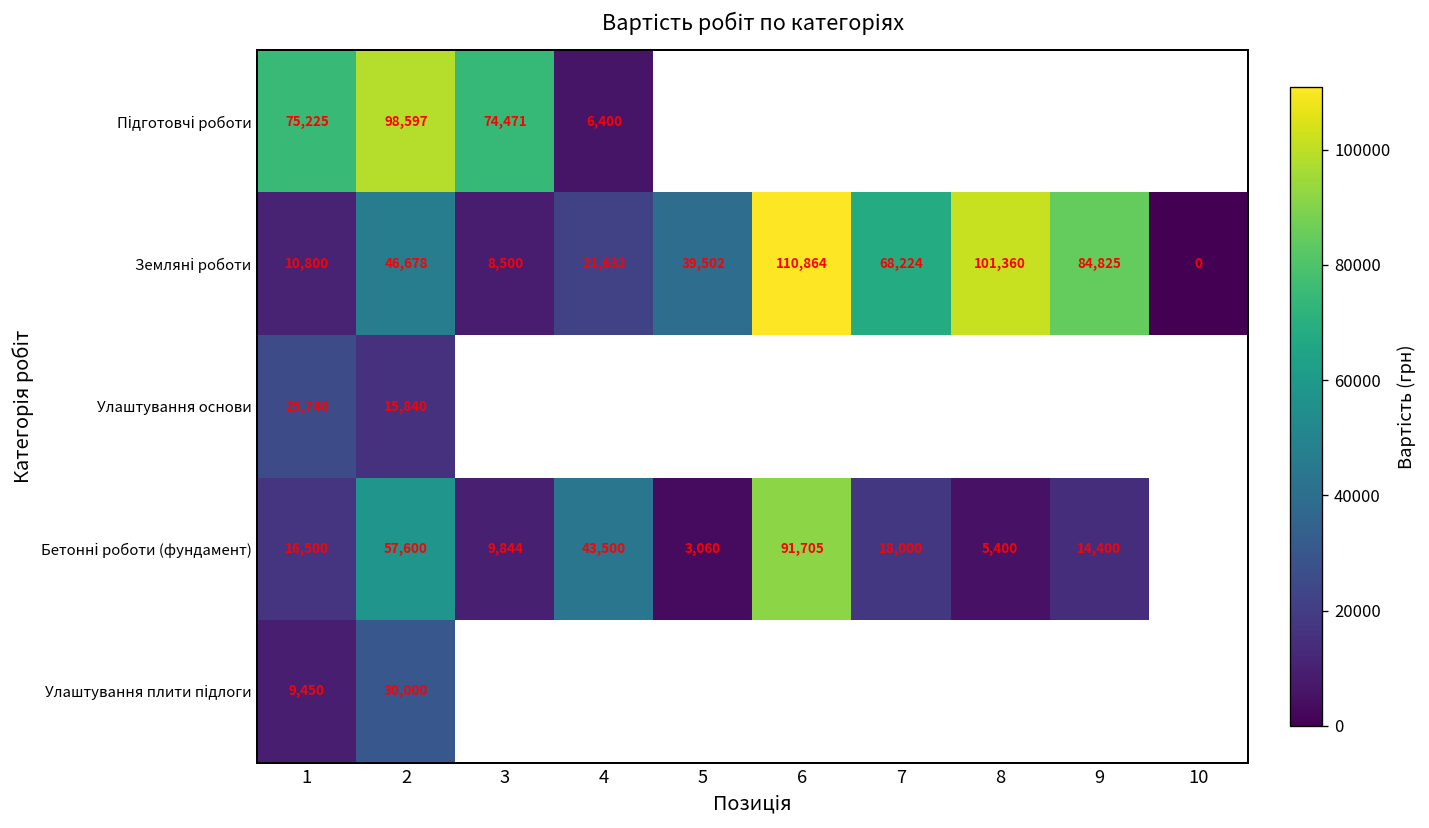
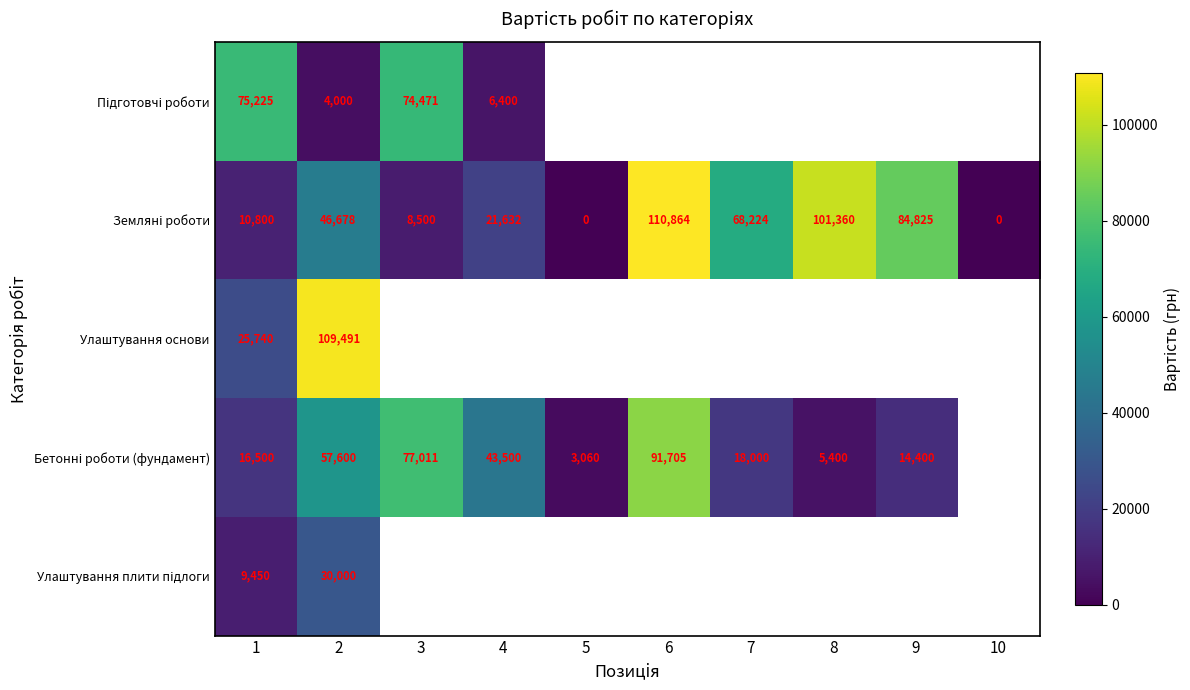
Підготовчі роботи, 2: 98,597 -> 4,000
Земляні роботи, 5: 39,502 -> 0
Улаштування основи, 2: 15,840 -> 109,491
Бетонні роботи (фундамент), 3: 9,844 -> 77,011
